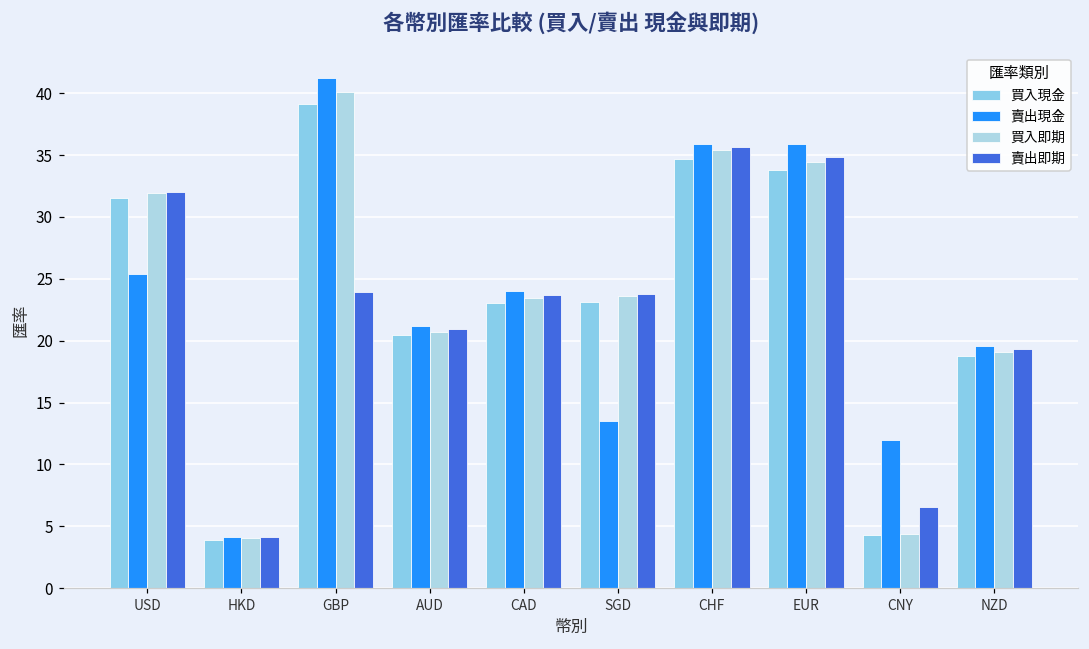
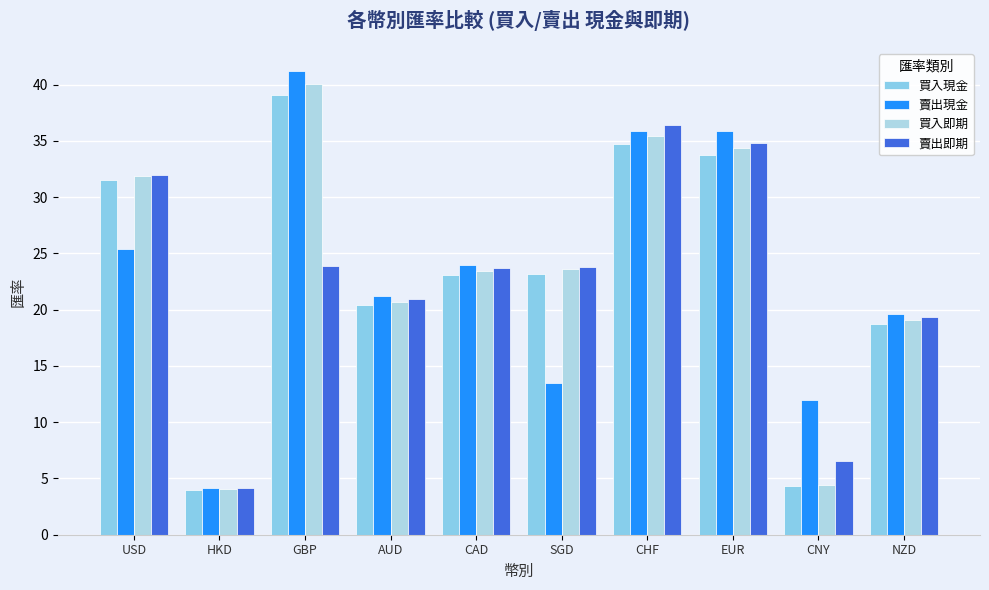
賣出即期, CHF: 35.7 -> 36.5
